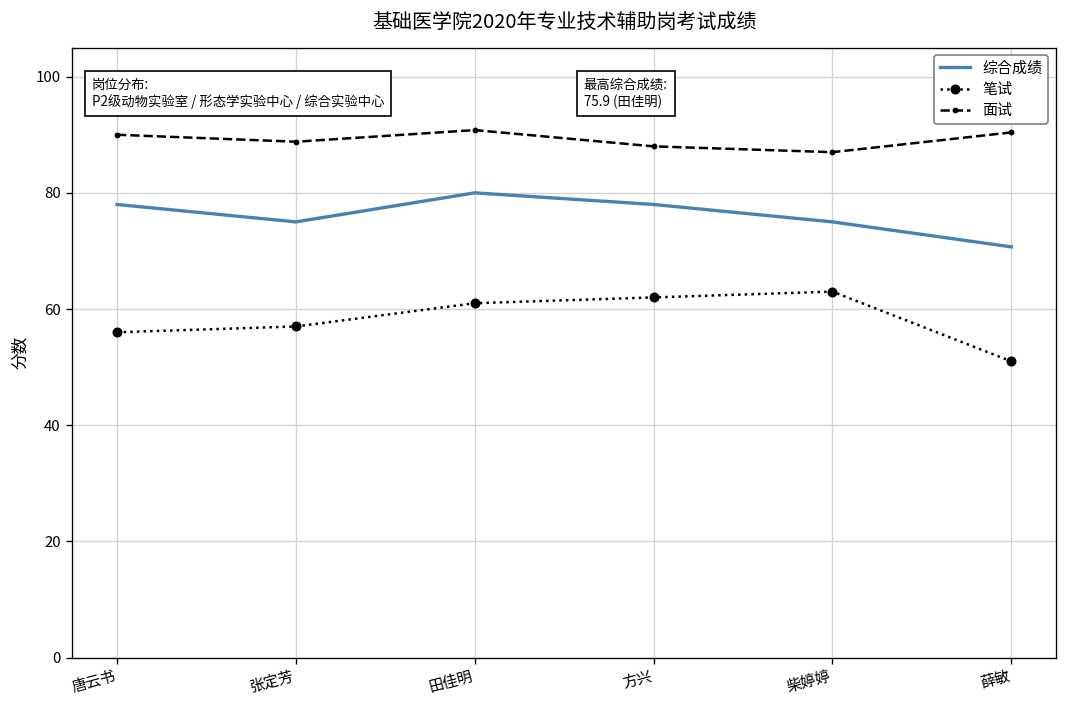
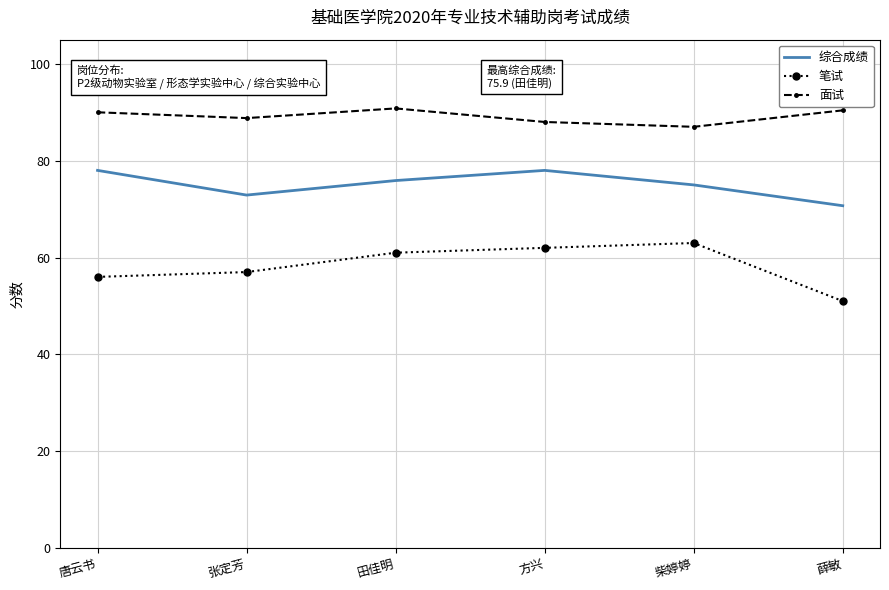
综合成绩, 张定芳: 75 -> 73
综合成绩, 田佳明: 80 -> 76
